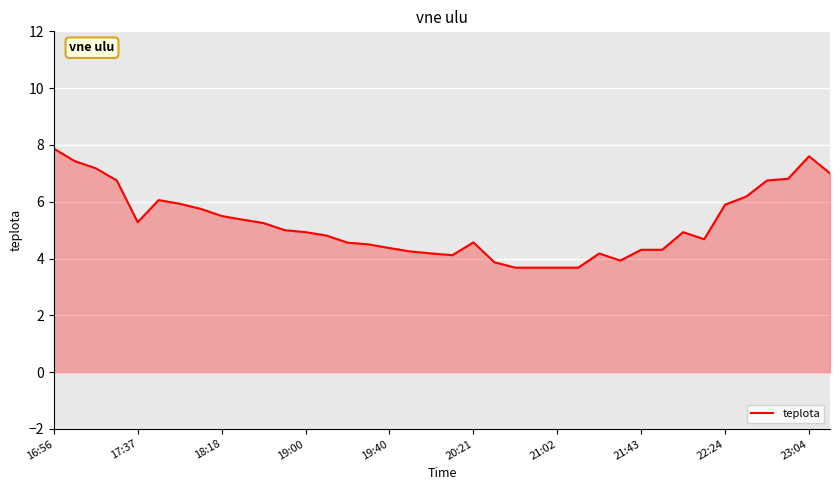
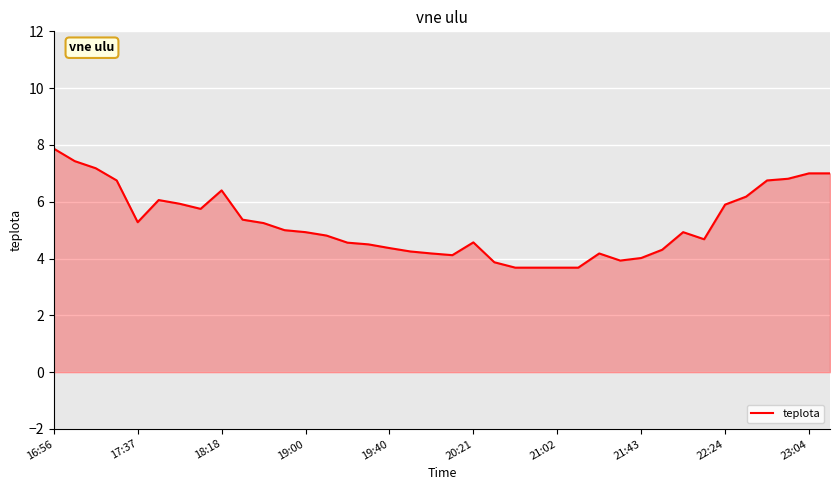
18:18: 5.5 -> 6.4
21:43: 4.3 -> 4.0
23:04: 7.6 -> 7.0
